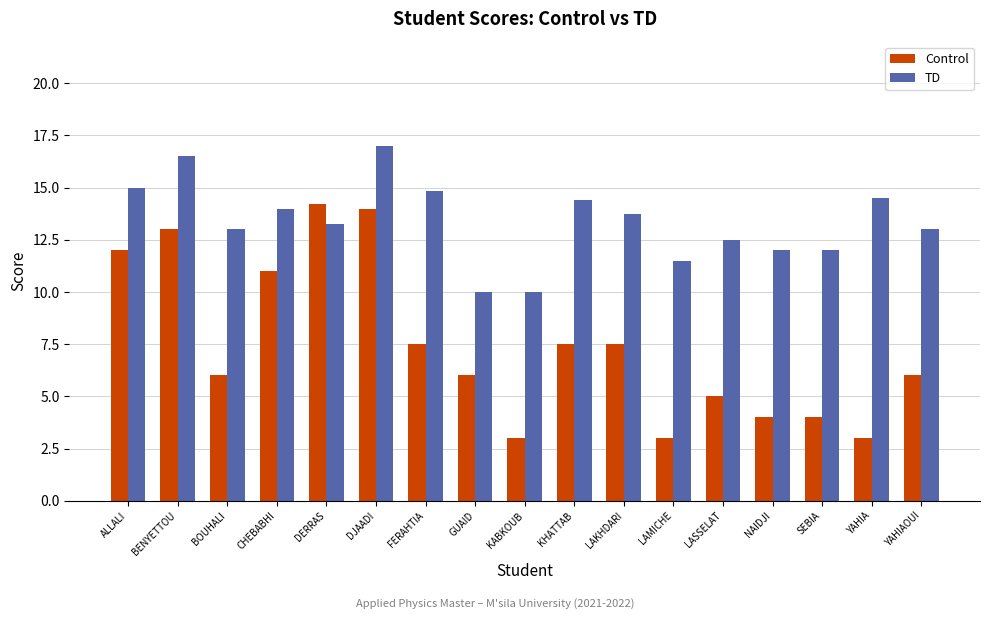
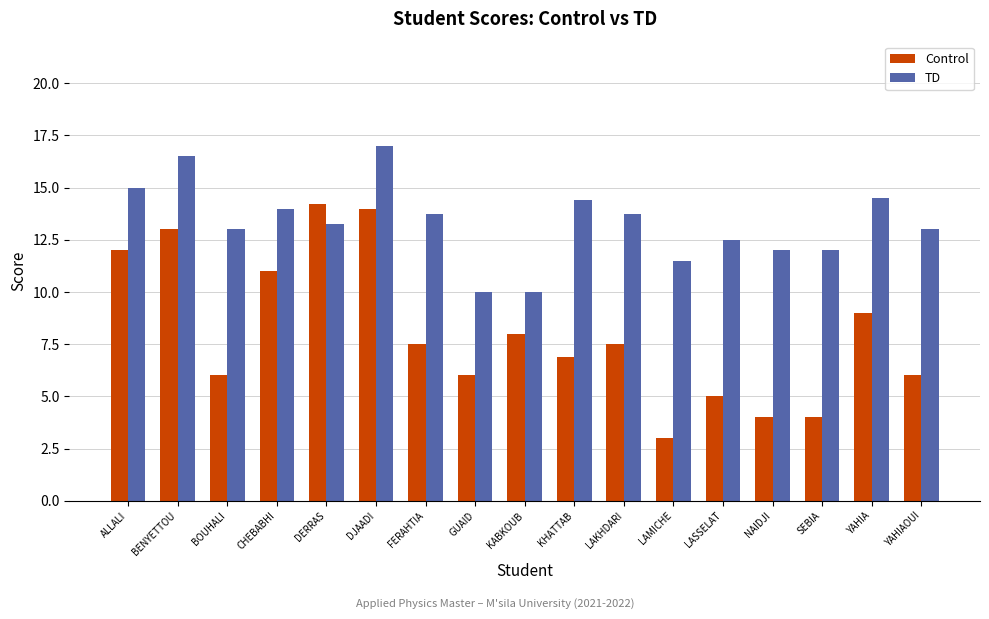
TD, FERAHTIA: 14.9 -> 13.8
Control, KABKOUB: 3 -> 8
Control, KHATTAB: 7.5 -> 6.9
Control, YAHIA: 3 -> 9
